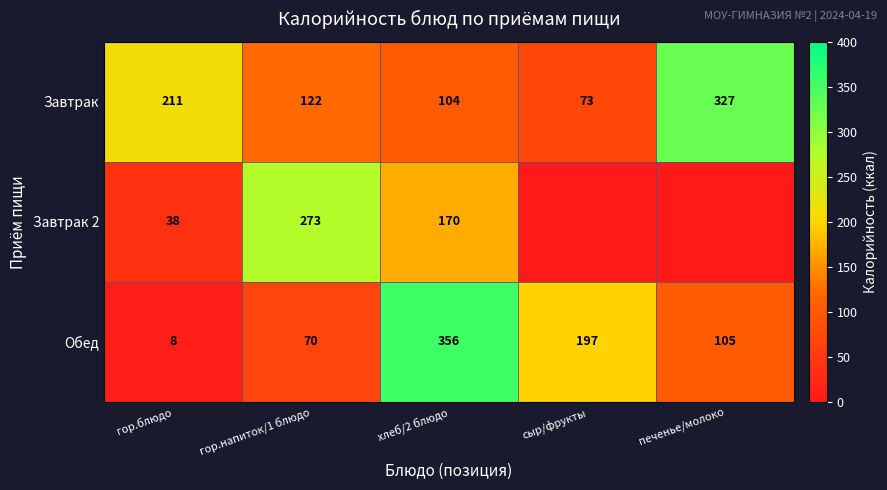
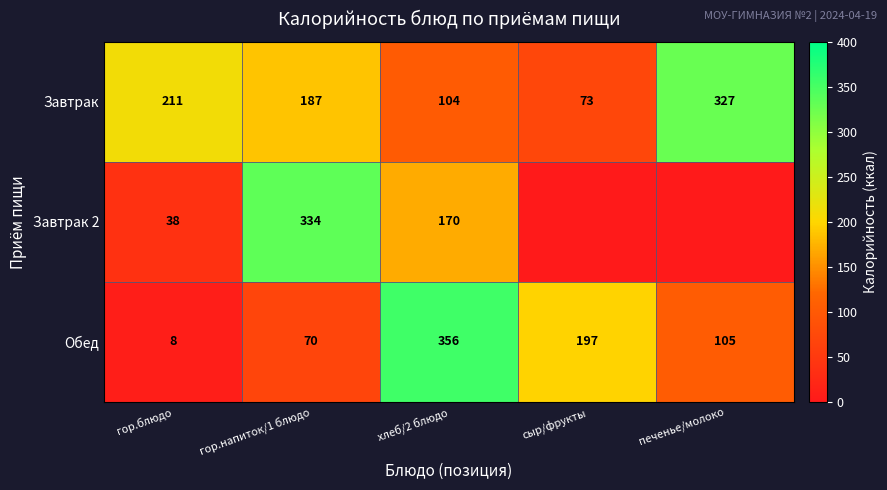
Завтрак, гор.напиток/1 блюдо: 122 -> 187
Завтрак 2, гор.напиток/1 блюдо: 273 -> 334
